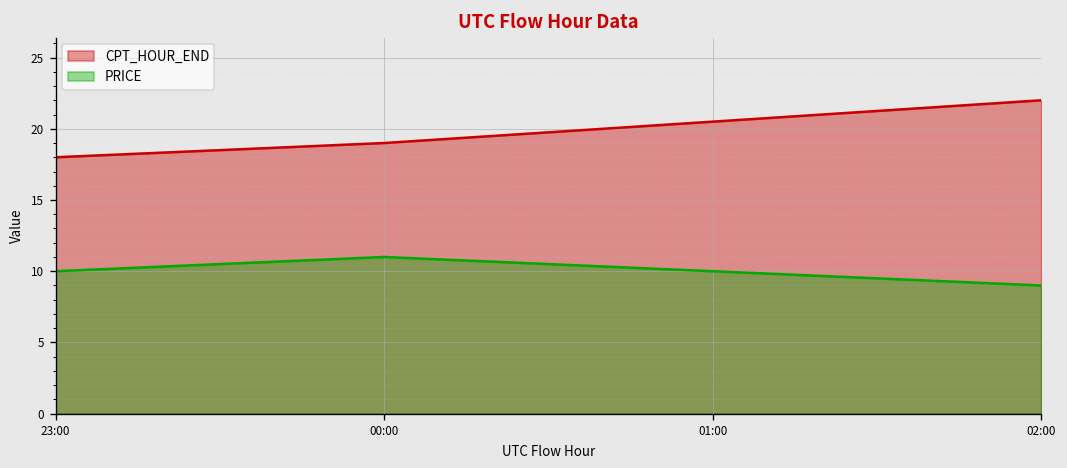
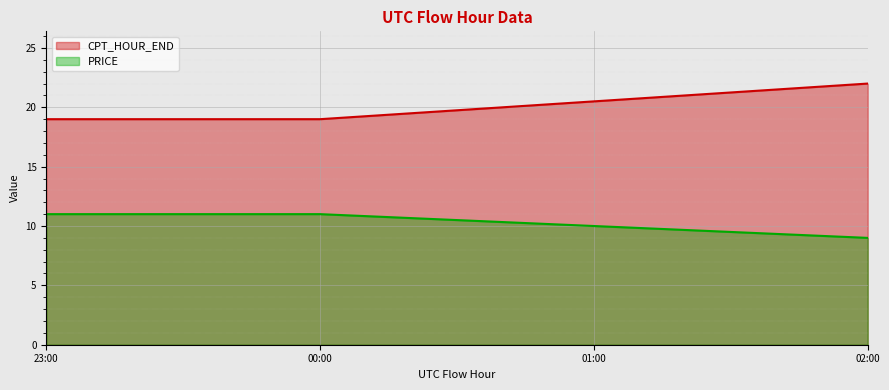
CPT_HOUR_END, 23:00: 18 -> 19
PRICE, 23:00: 10 -> 11
